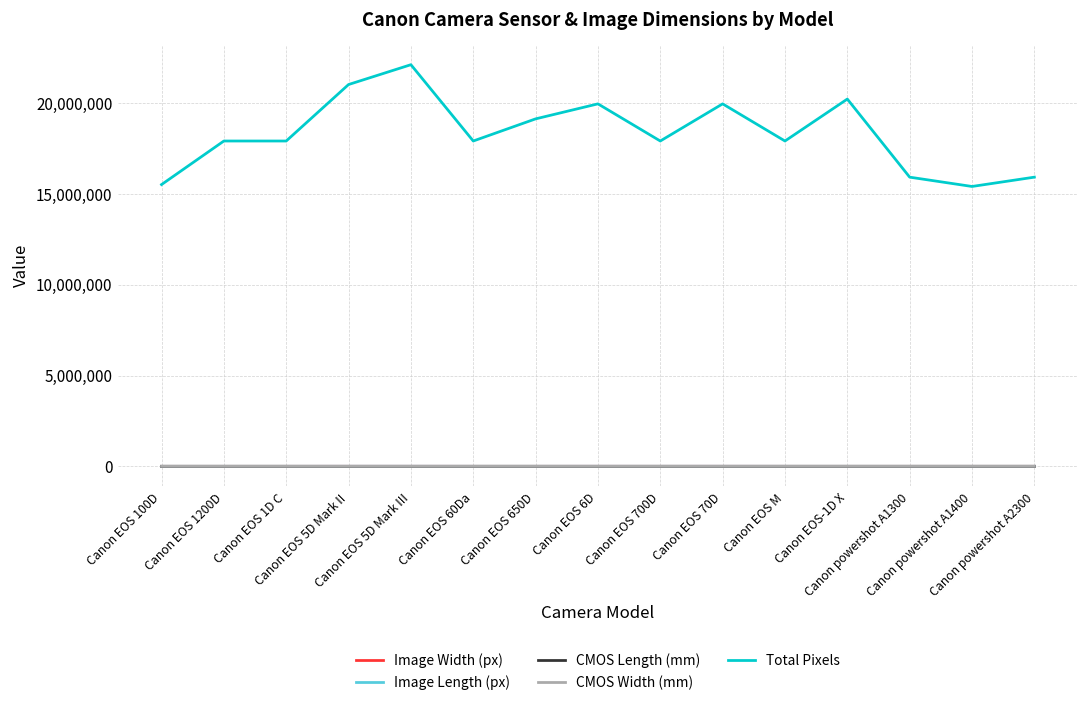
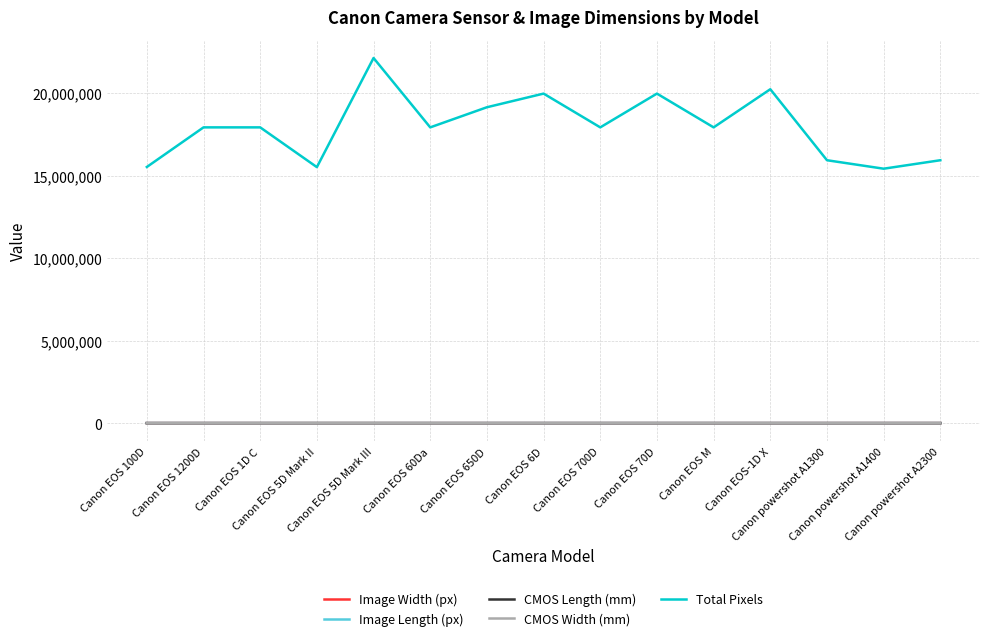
Total Pixels, Canon EOS 5D Mark II: 21,000,000 -> 15,500,000
